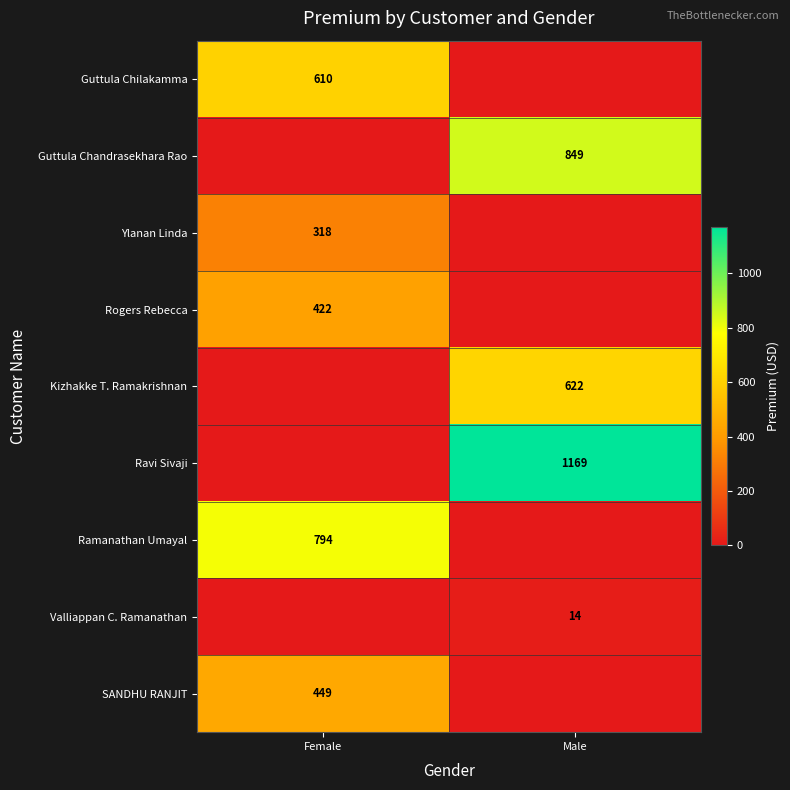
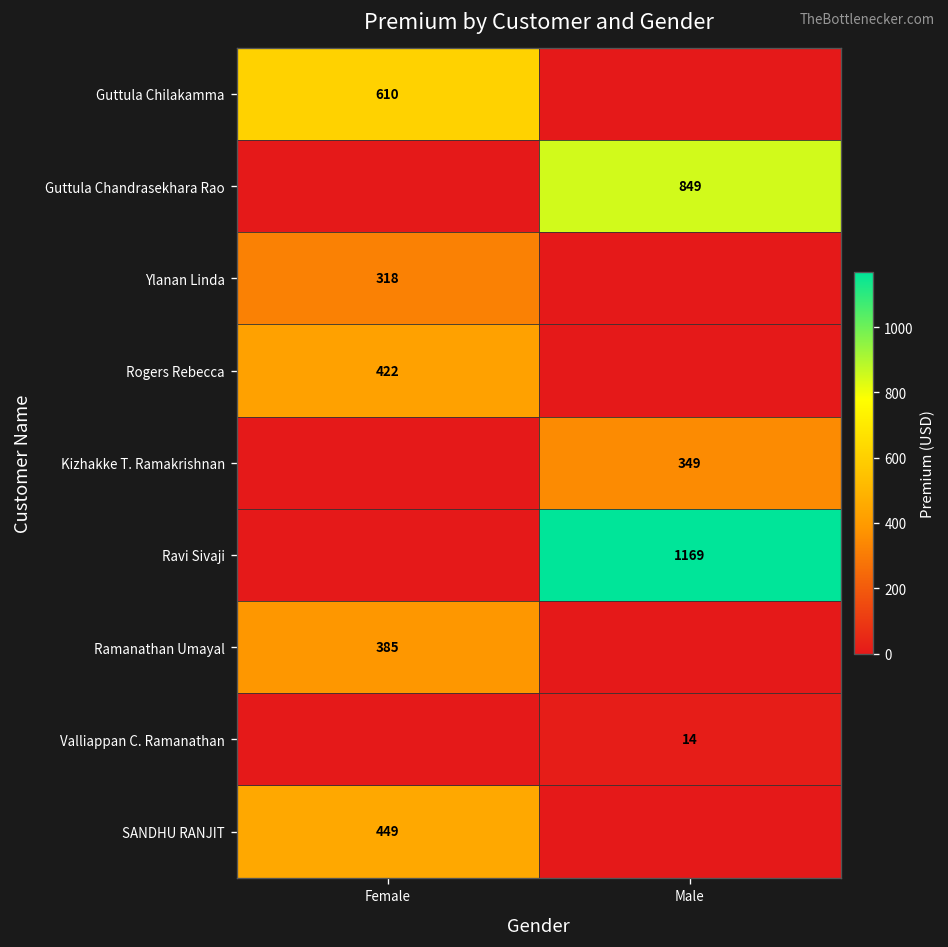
Kizhakke T. Ramakrishnan, Male: 622 -> 349
Ramanathan Umayal, Female: 794 -> 385
